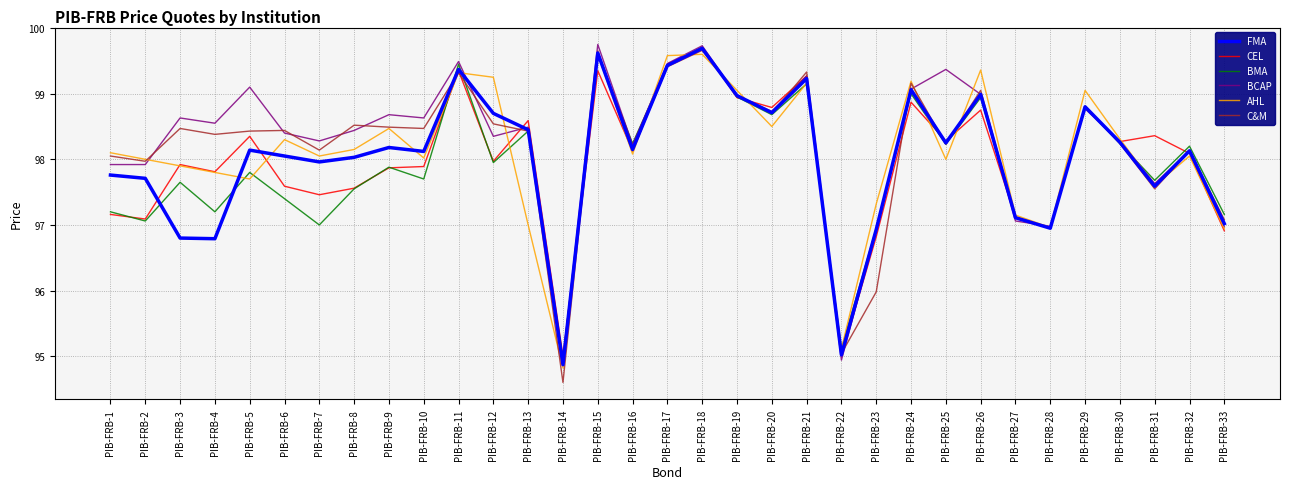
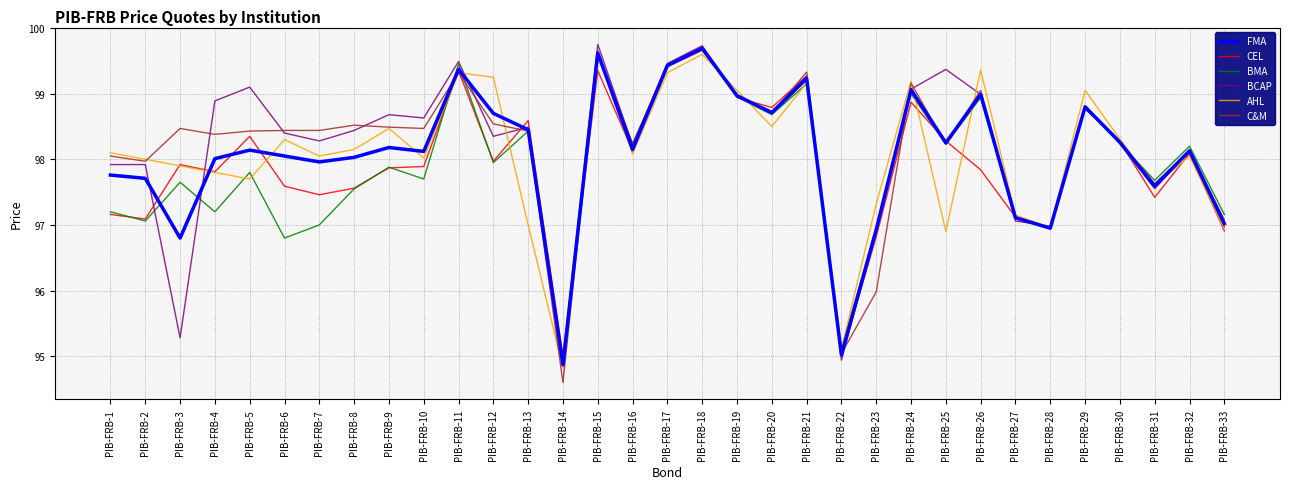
BCAP, PIB-FRB-3: 98.6 -> 95.3
FMA, PIB-FRB-4: 96.8 -> 98.0
BCAP, PIB-FRB-4: 98.6 -> 98.9
BMA, PIB-FRB-6: 97.4 -> 96.8
C&M, PIB-FRB-7: 98.1 -> 98.4
AHL, PIB-FRB-17: 99.6 -> 99.3
AHL, PIB-FRB-25: 98.0 -> 96.9
CEL, PIB-FRB-26: 98.8 -> 97.8
CEL, PIB-FRB-31: 98.4 -> 97.4
